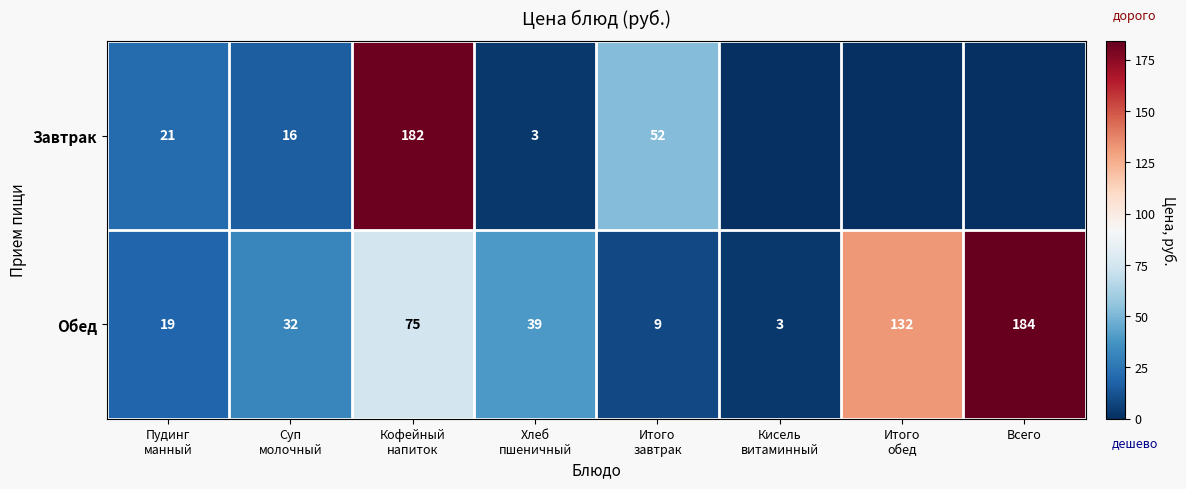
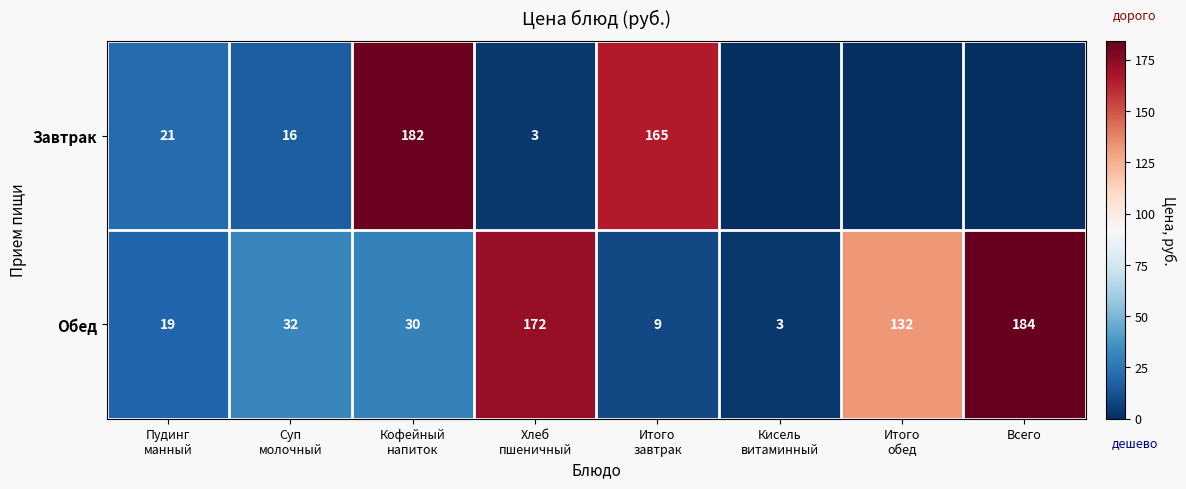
Завтрак, Итого завтрак: 52 -> 165
Обед, Кофейный напиток: 75 -> 30
Обед, Хлеб пшеничный: 39 -> 172
